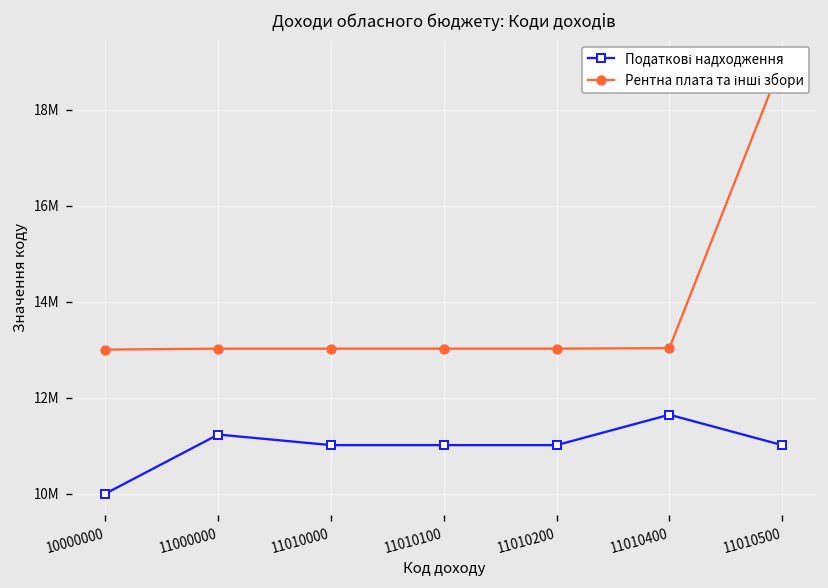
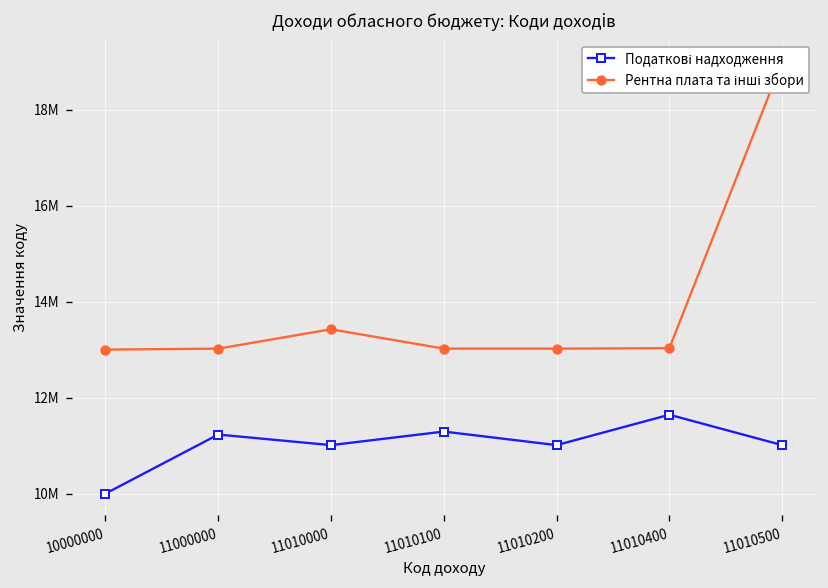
Рентна плата та інші збори, 11010000: 13000000 -> 13400000
Податкові надходження, 11010100: 11000000 -> 11300000
